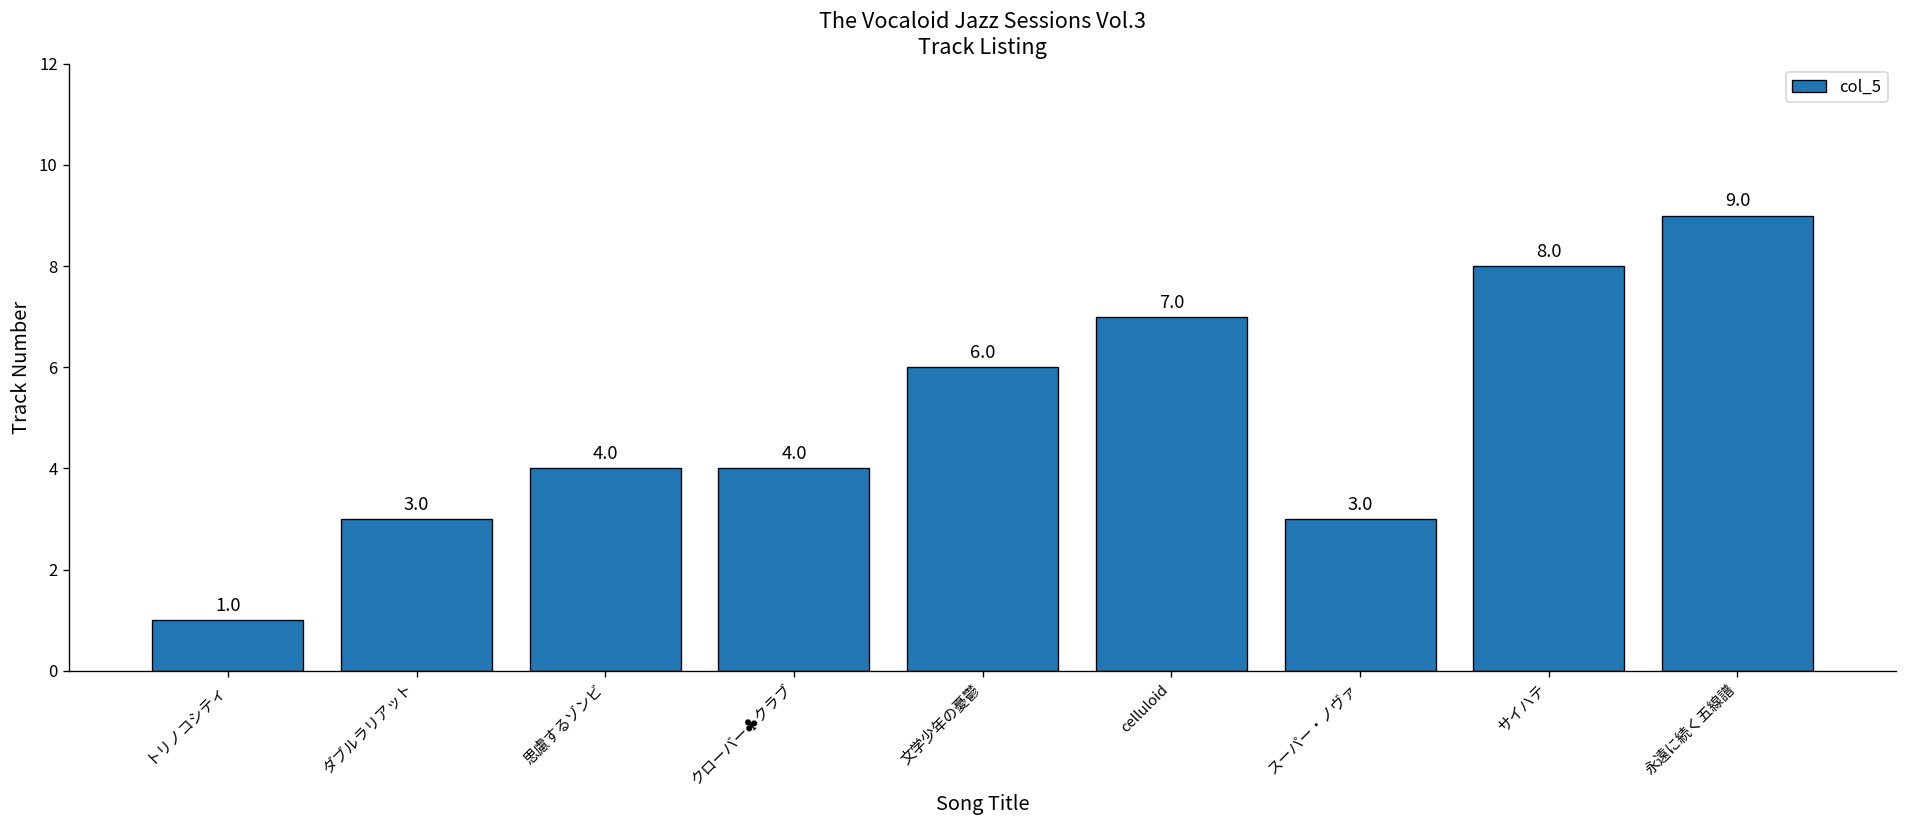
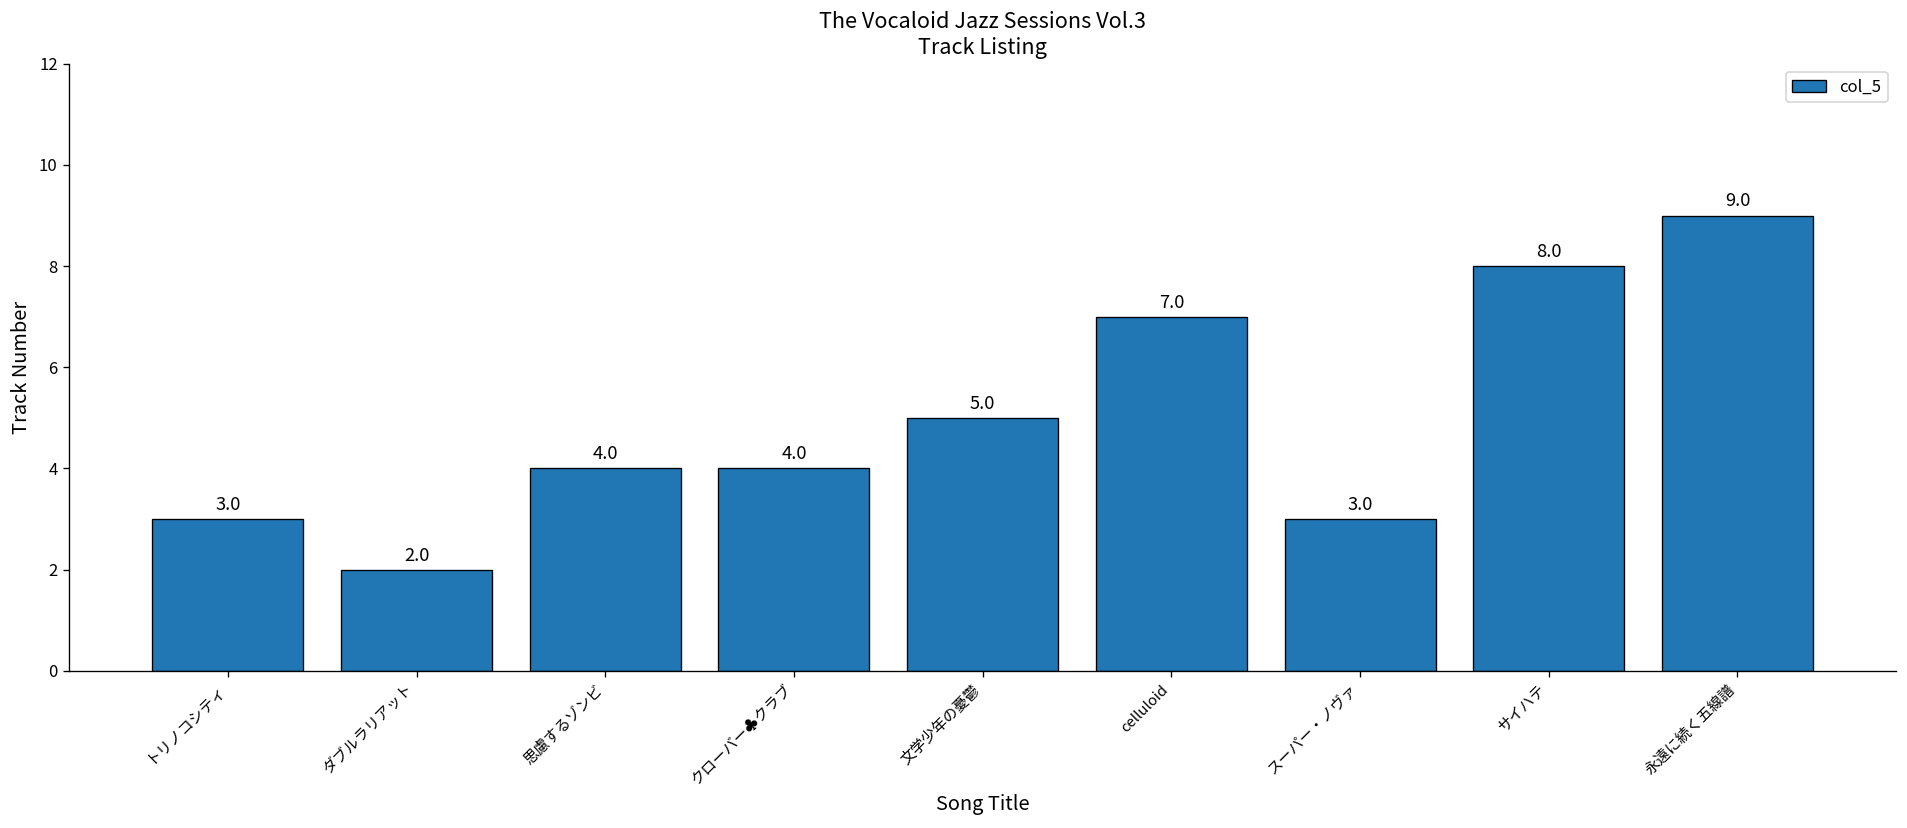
トリノコシティ: 1.0 -> 3.0
ダブルラリアット: 3.0 -> 2.0
文学少年の憂鬱: 6.0 -> 5.0
